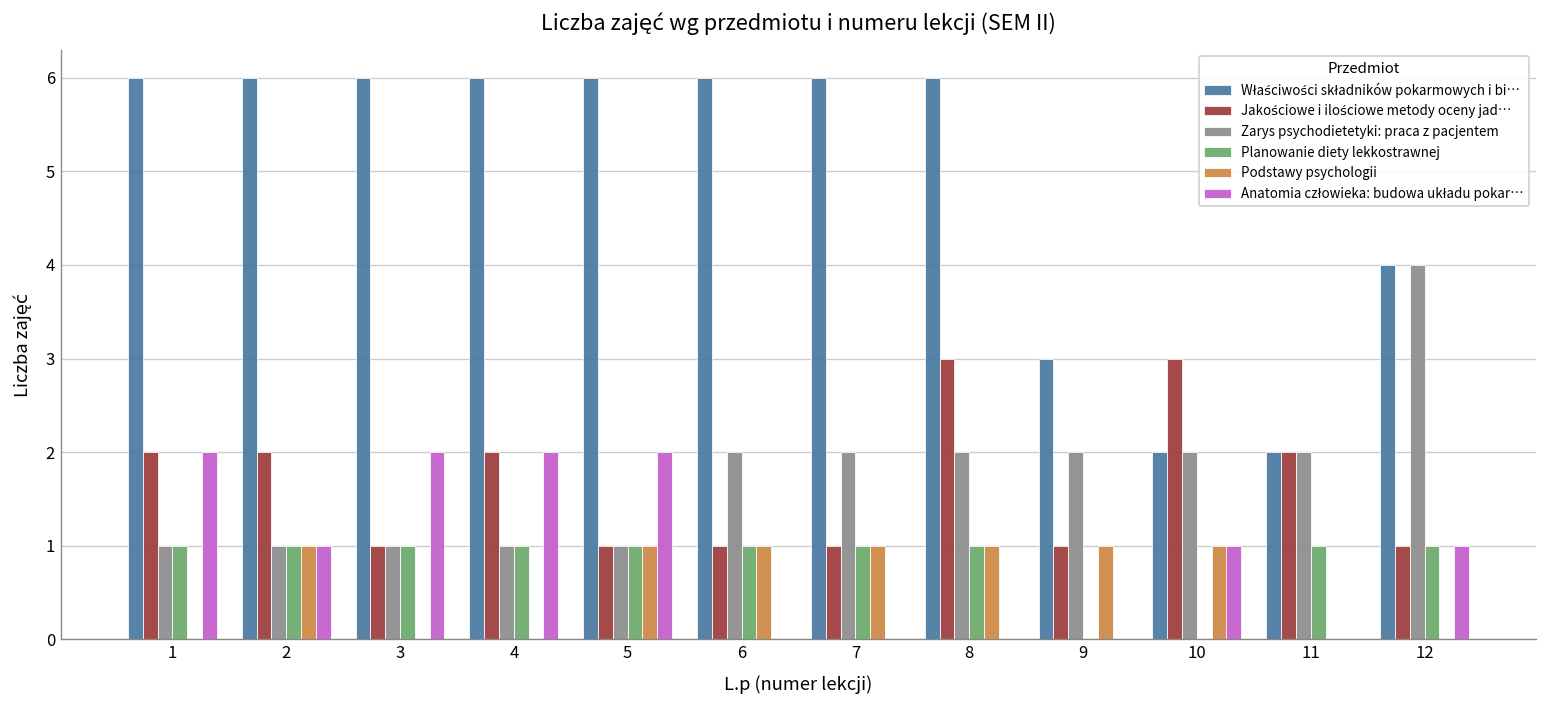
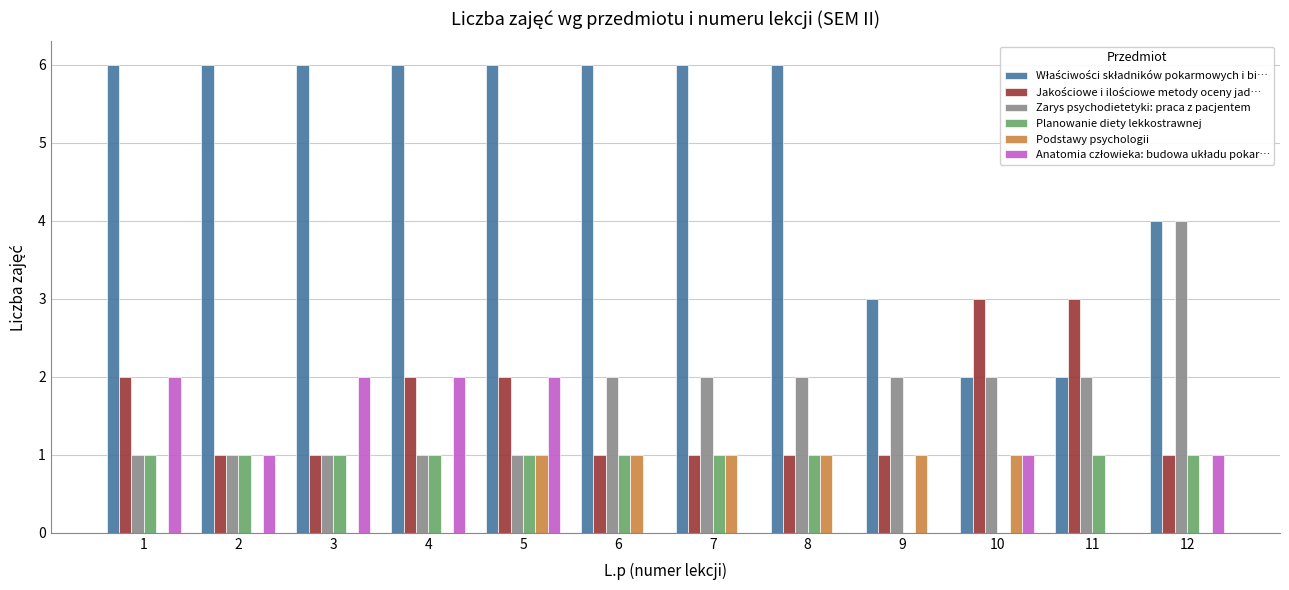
Jakościowe i ilościowe metody oceny jad…, 2: 2 -> 1
Podstawy psychologii, 2: 1 -> 0
Jakościowe i ilościowe metody oceny jad…, 5: 1 -> 2
Jakościowe i ilościowe metody oceny jad…, 8: 3 -> 1
Jakościowe i ilościowe metody oceny jad…, 11: 2 -> 3
